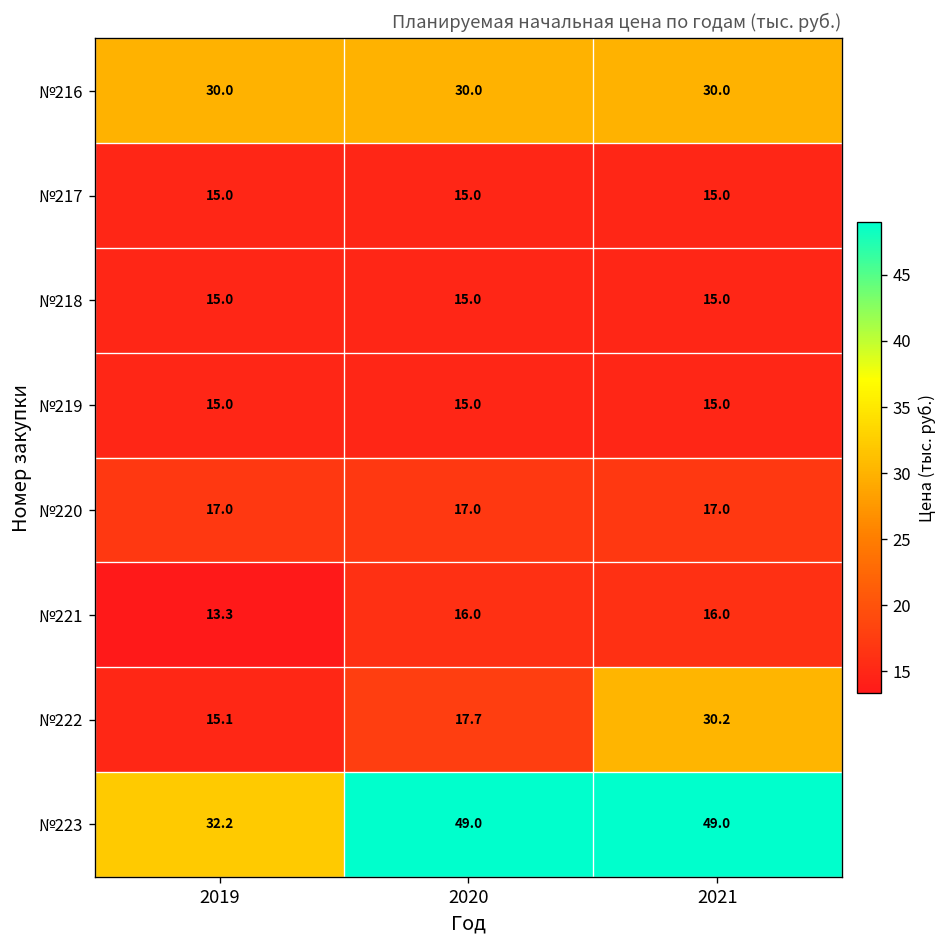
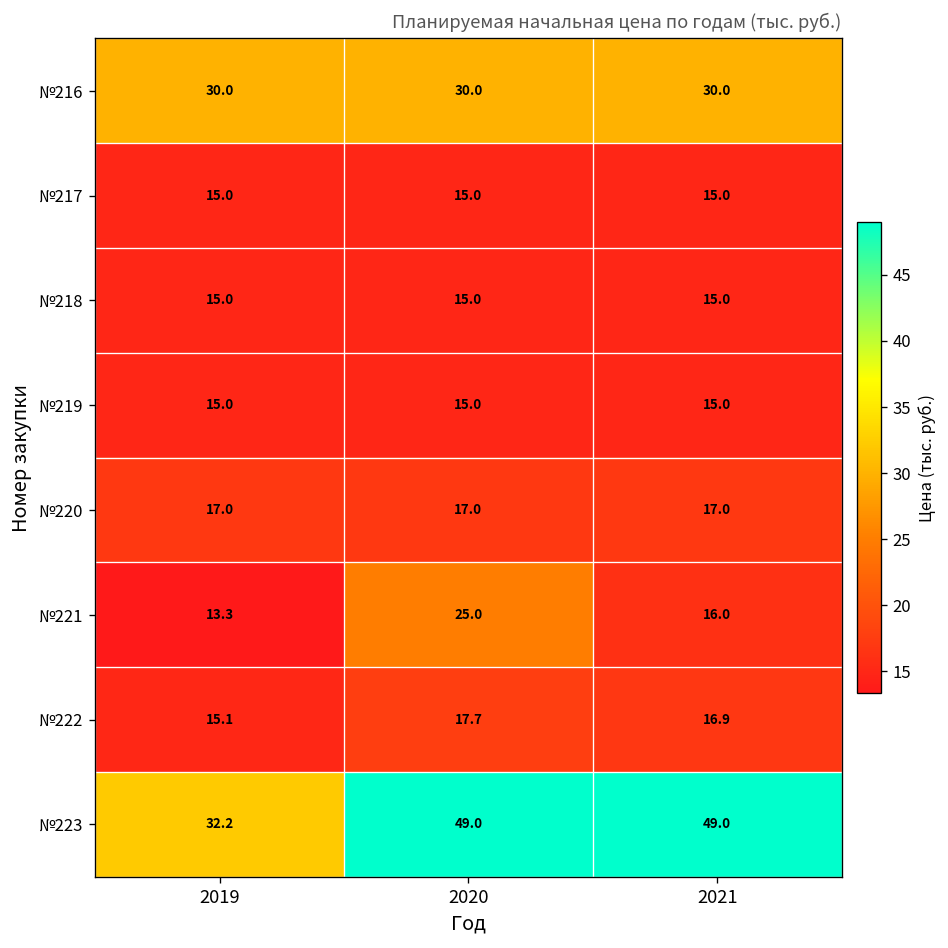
№221, 2020: 16.0 -> 25.0
№222, 2021: 30.2 -> 16.9
